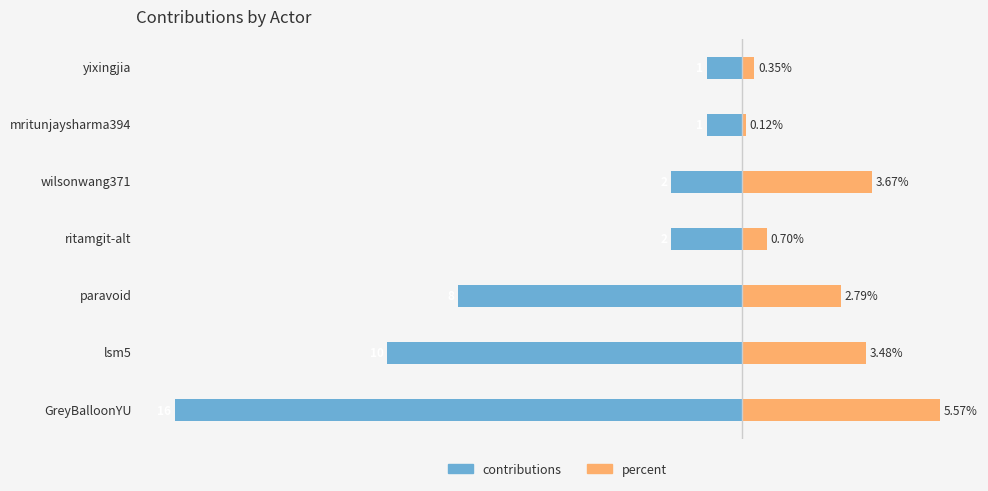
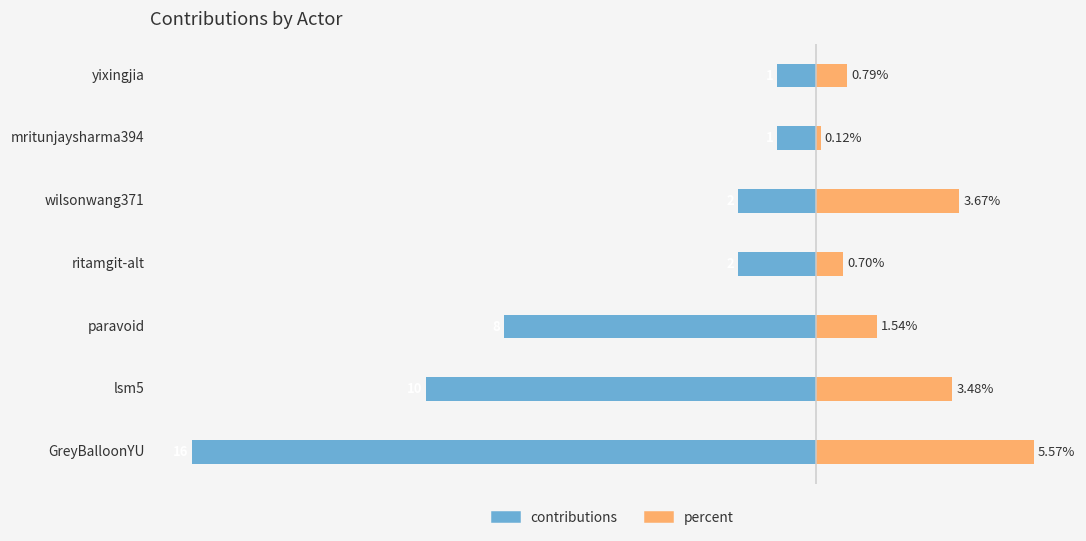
percent, yixingjia: 0.35% -> 0.79%
percent, paravoid: 2.79% -> 1.54%
